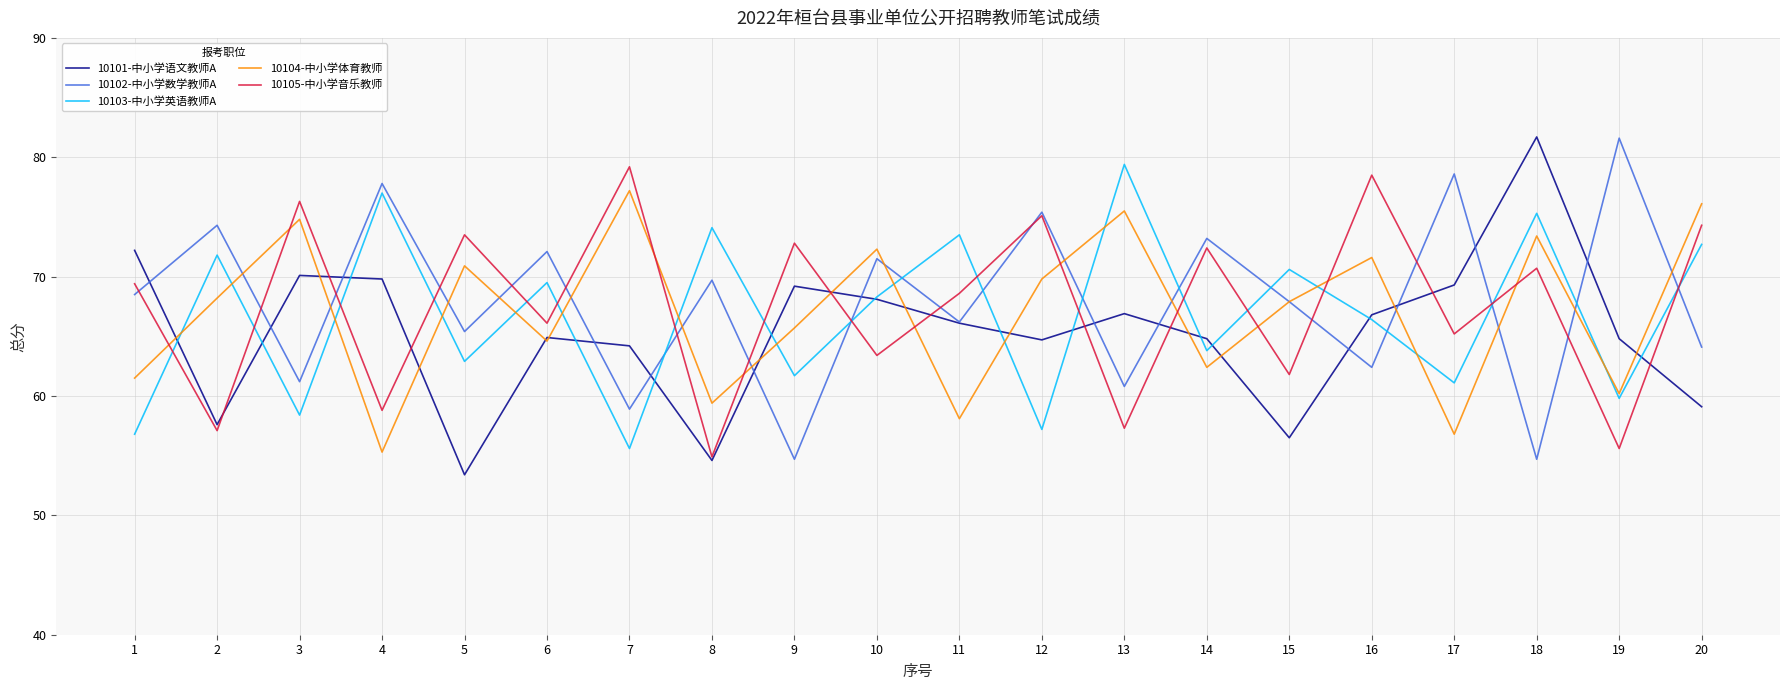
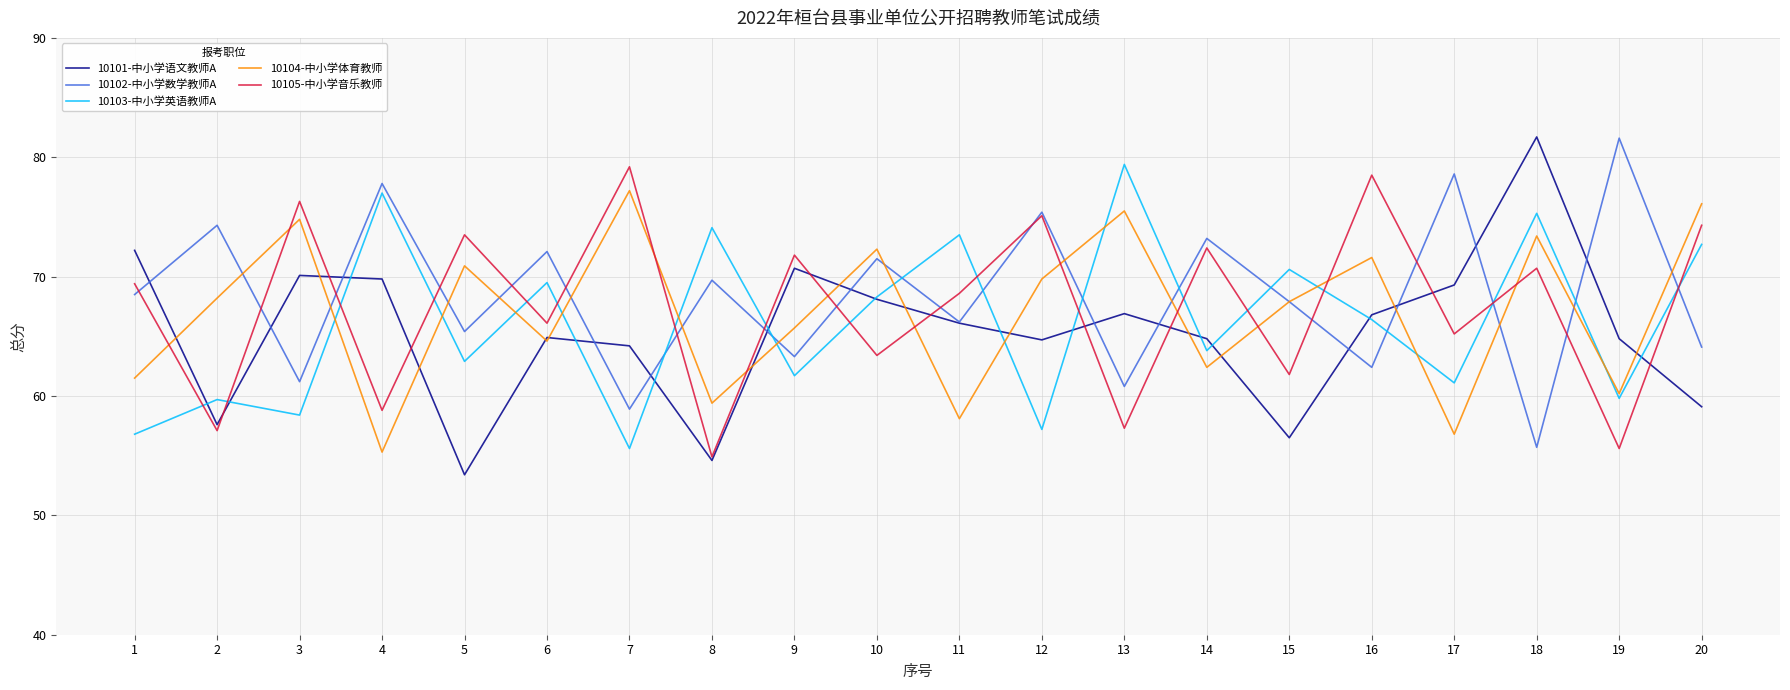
10103-中小学英语教师A, 2: 71.8 -> 59.7
10101-中小学语文教师A, 9: 69.2 -> 70.7
10102-中小学数学教师A, 9: 54.7 -> 63.3
10105-中小学音乐教师, 9: 72.8 -> 71.8
10102-中小学数学教师A, 18: 54.7 -> 55.7
